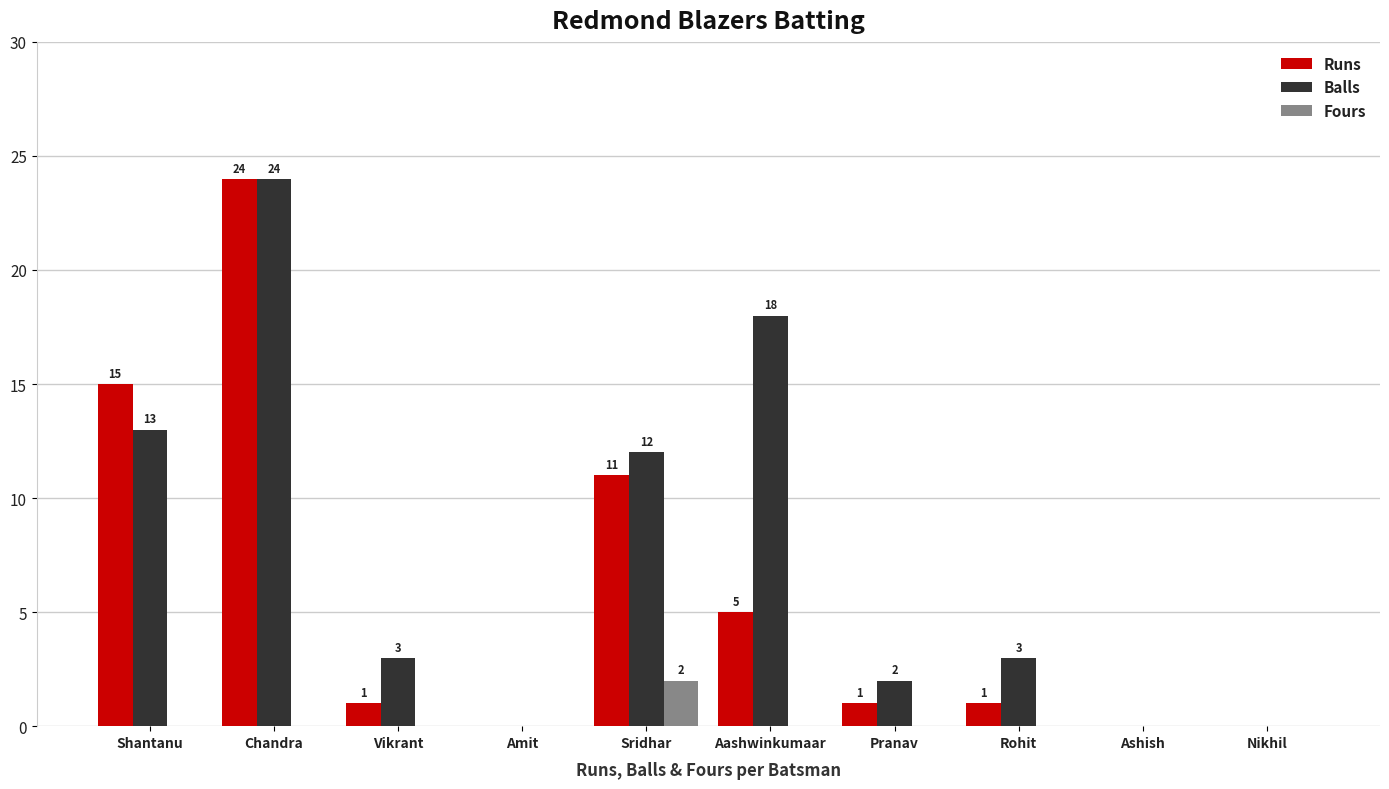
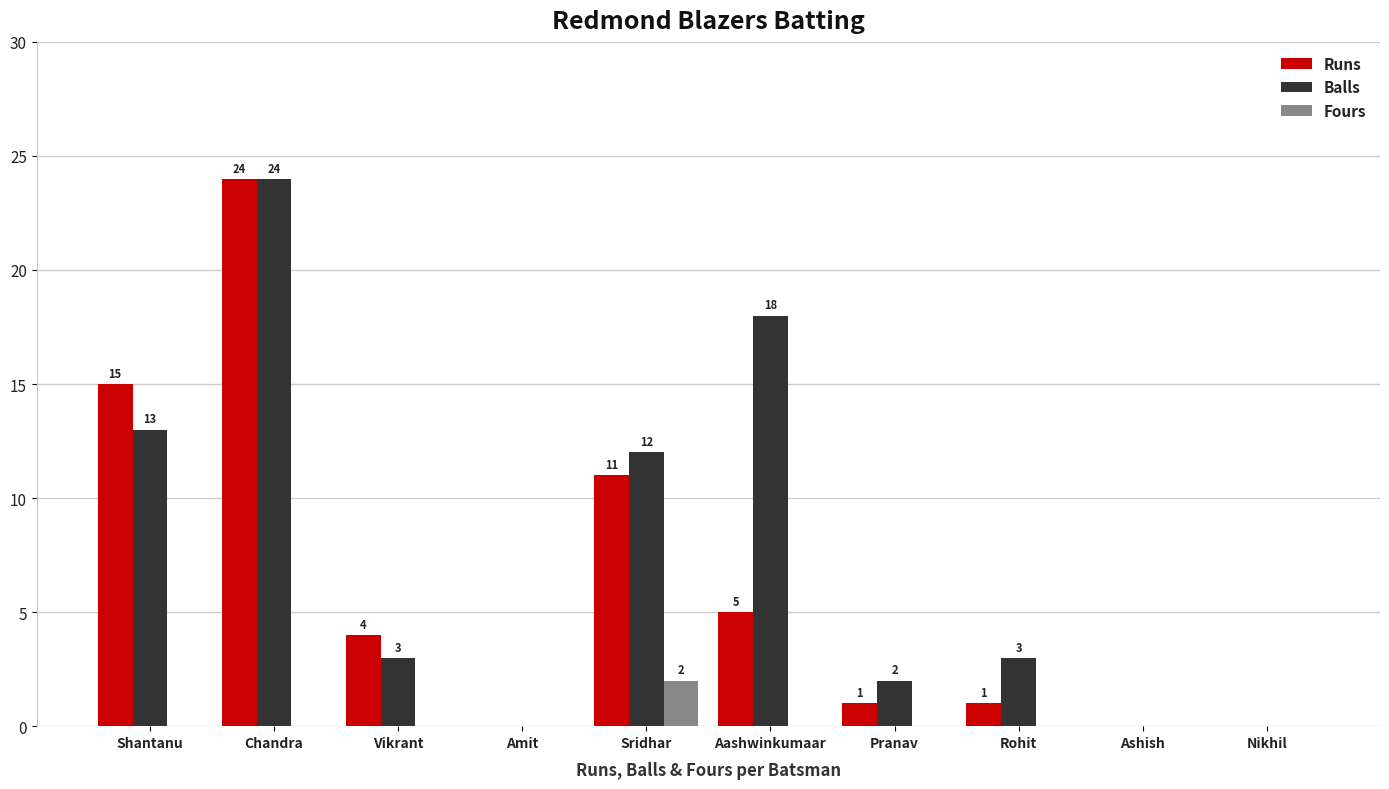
Runs, Vikrant: 1 -> 4
